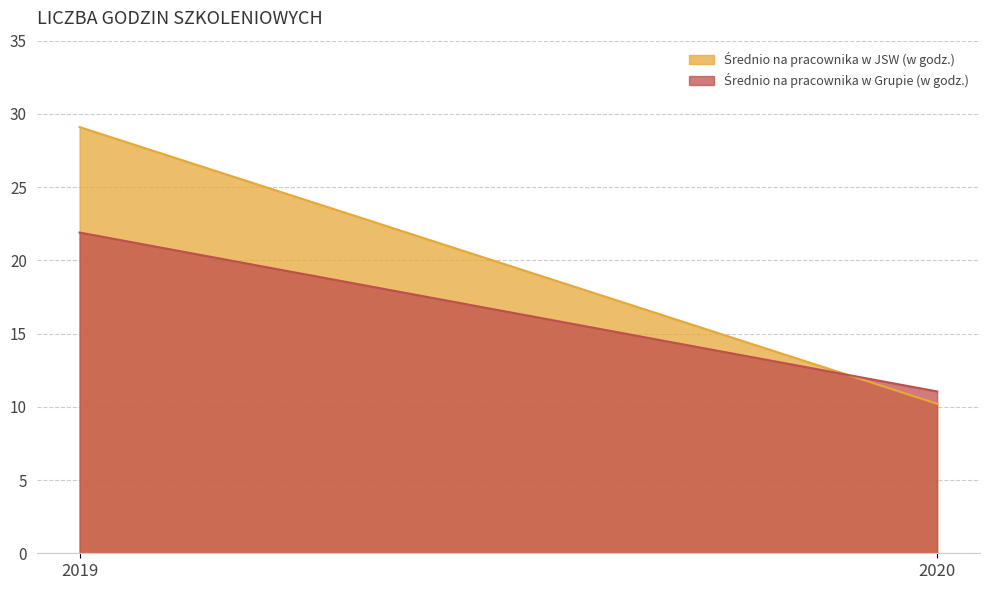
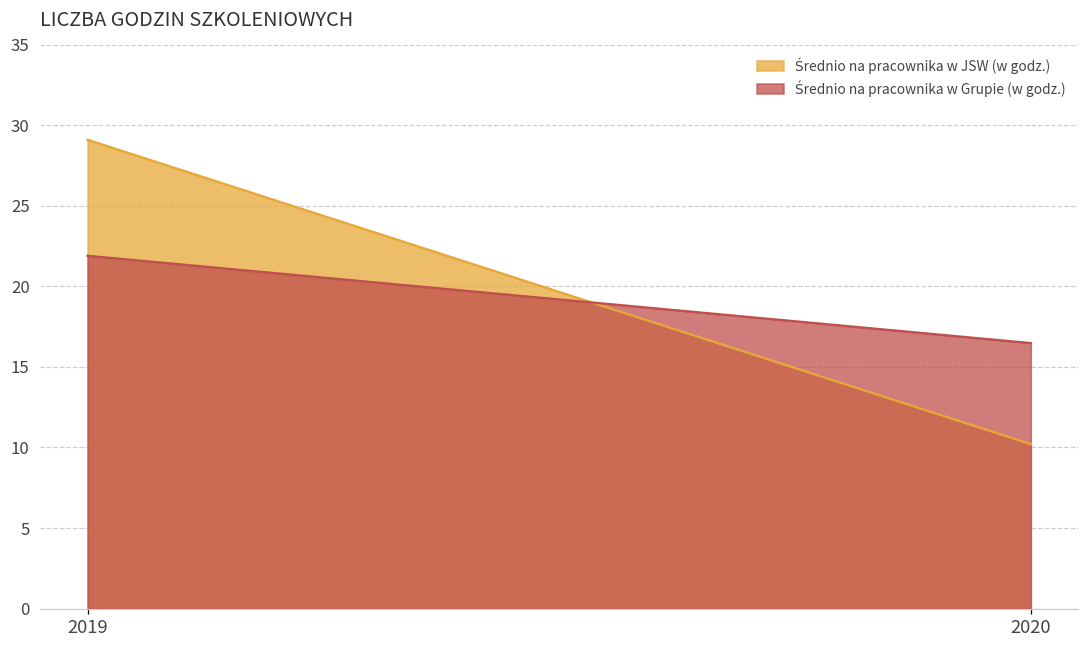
Średnio na pracownika w Grupie (w godz.), 2020: 11.1 -> 16.5
